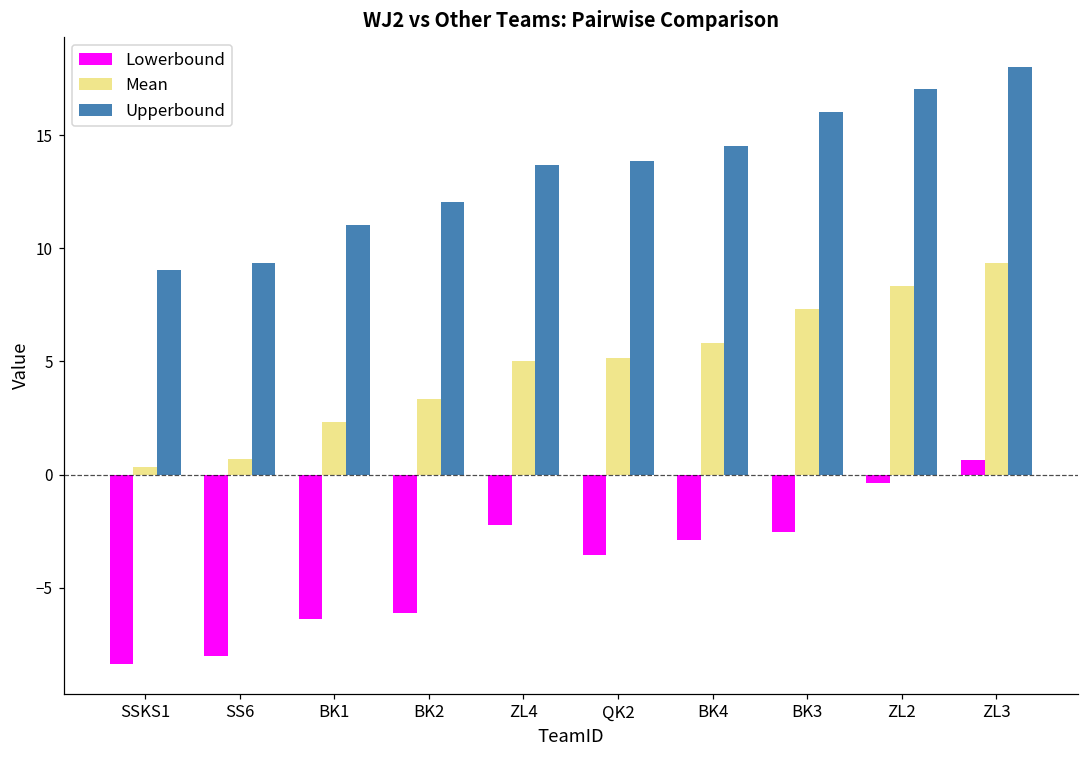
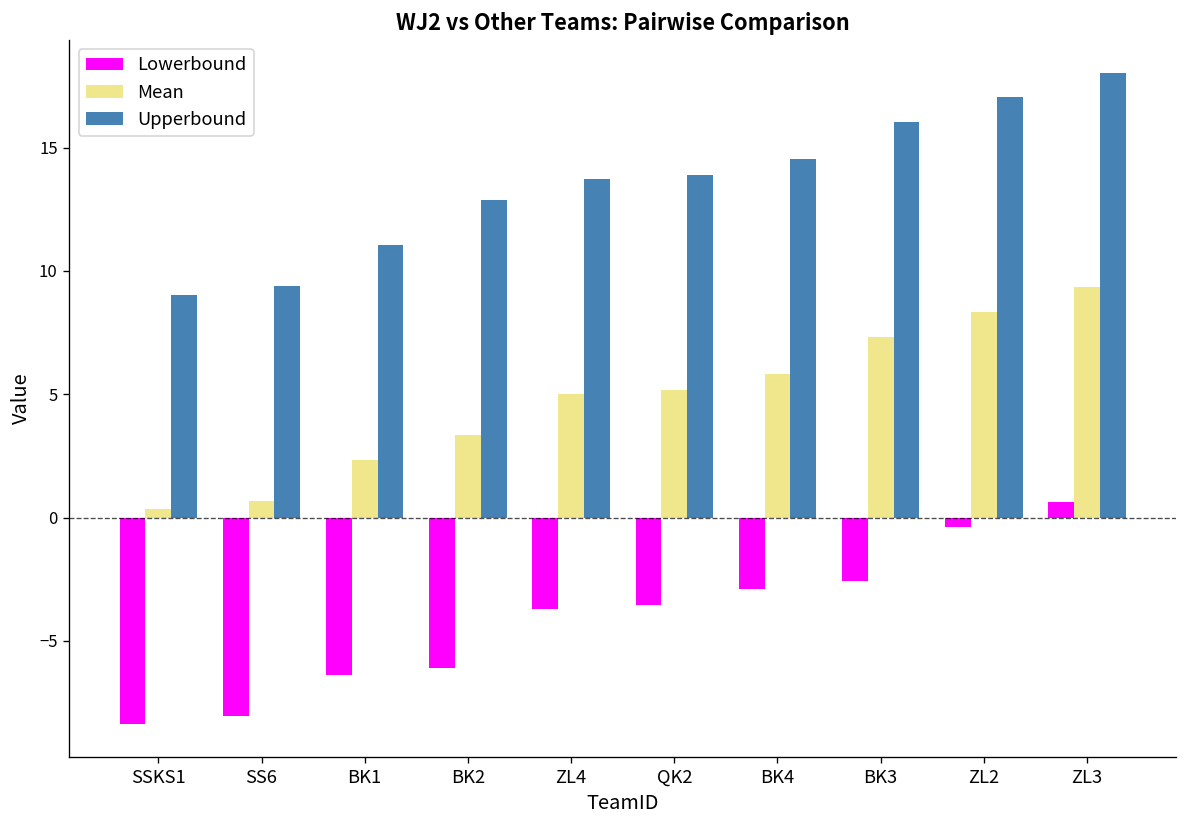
Upperbound, BK2: 12.0 -> 12.9
Lowerbound, ZL4: -2.2 -> -3.7
